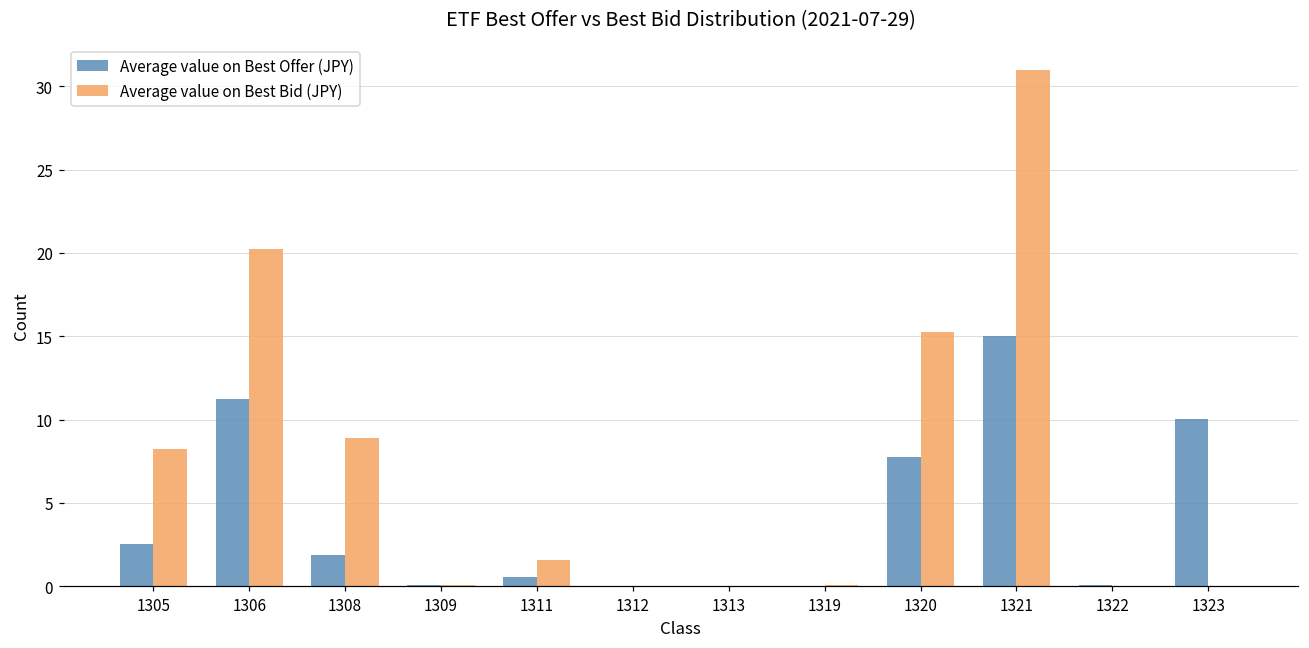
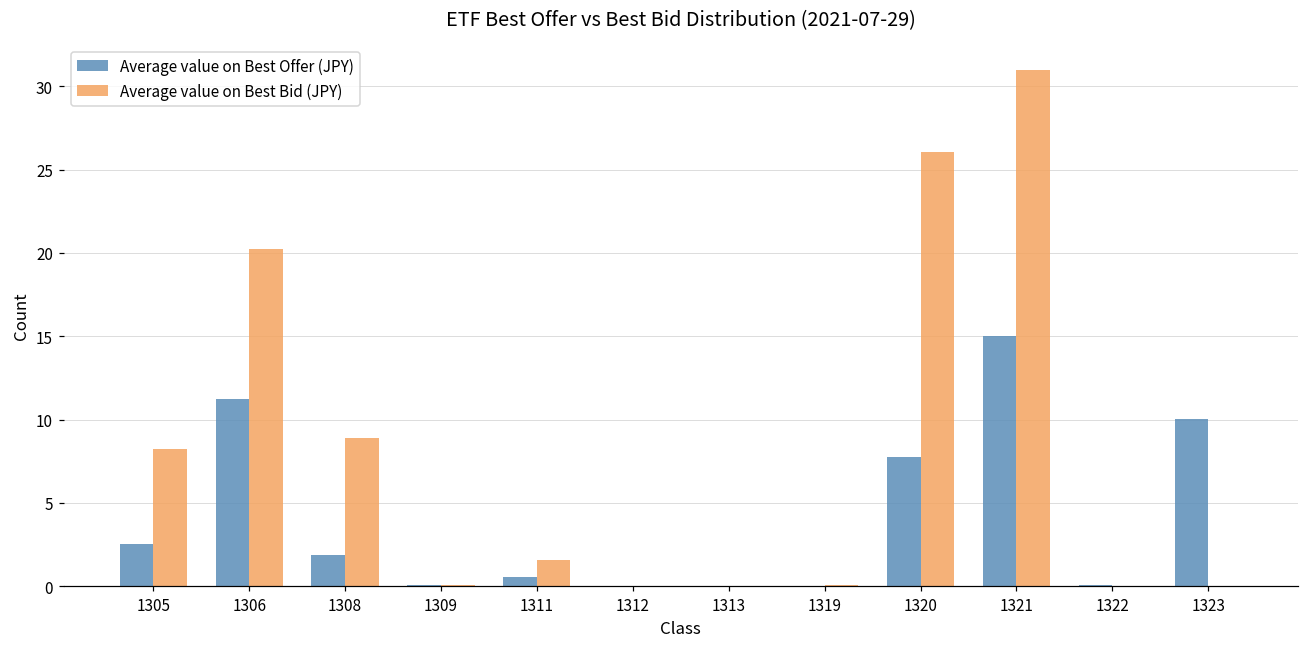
Average value on Best Bid (JPY), 1320: 15.3 -> 26.1
